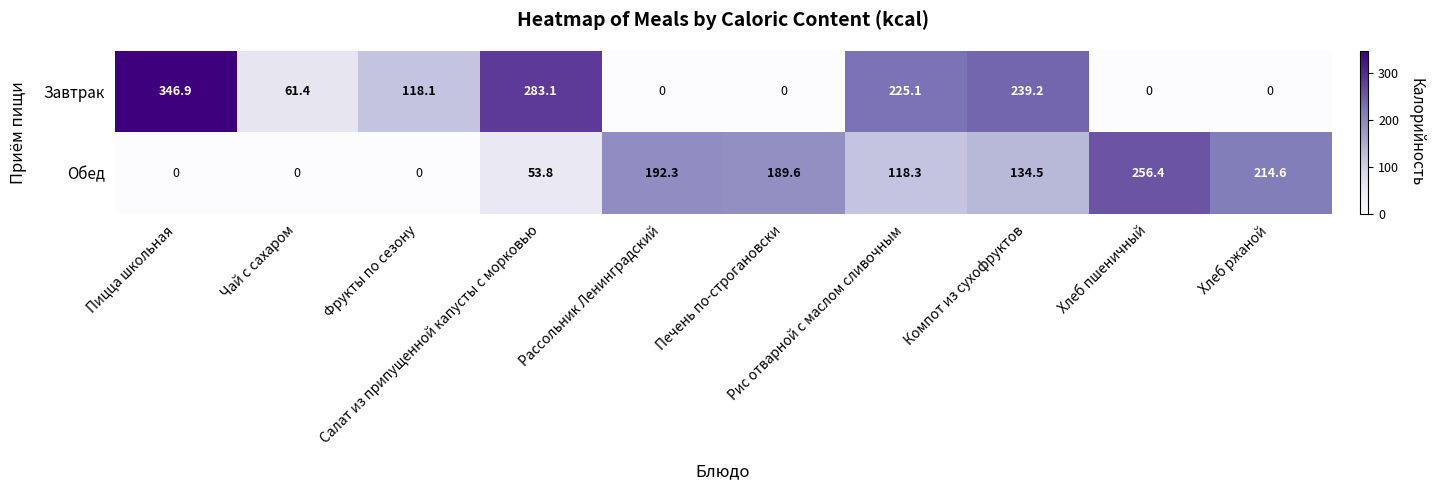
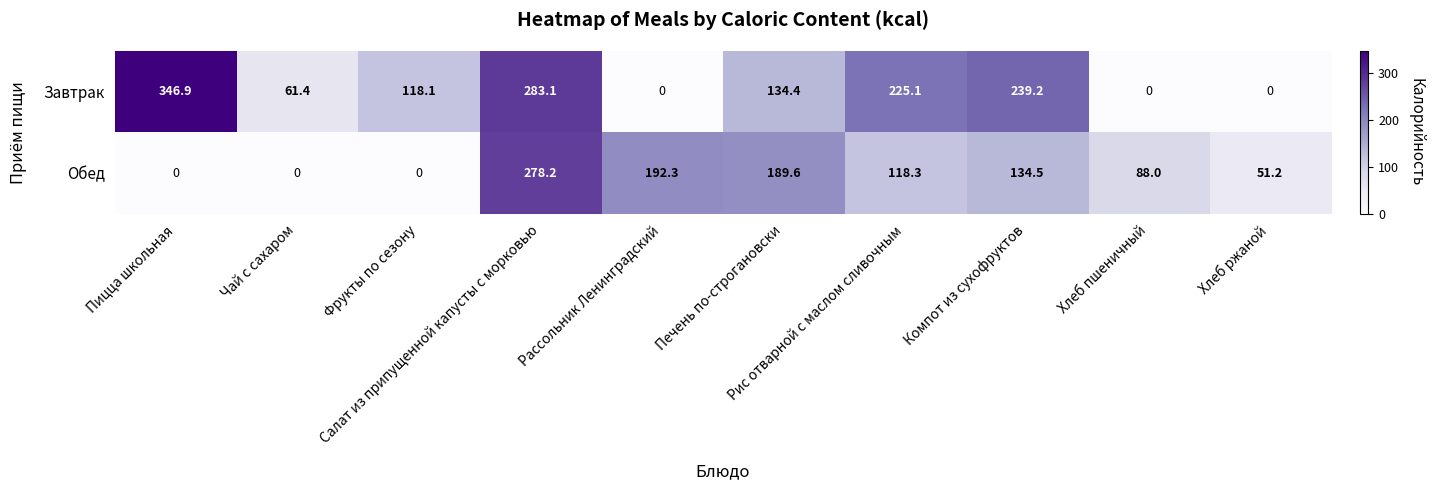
Завтрак, Печень по-строгановски: 0 -> 134.4
Обед, Салат из припущенной капусты с морковью: 53.8 -> 278.2
Обед, Хлеб пшеничный: 256.4 -> 88.0
Обед, Хлеб ржаной: 214.6 -> 51.2
